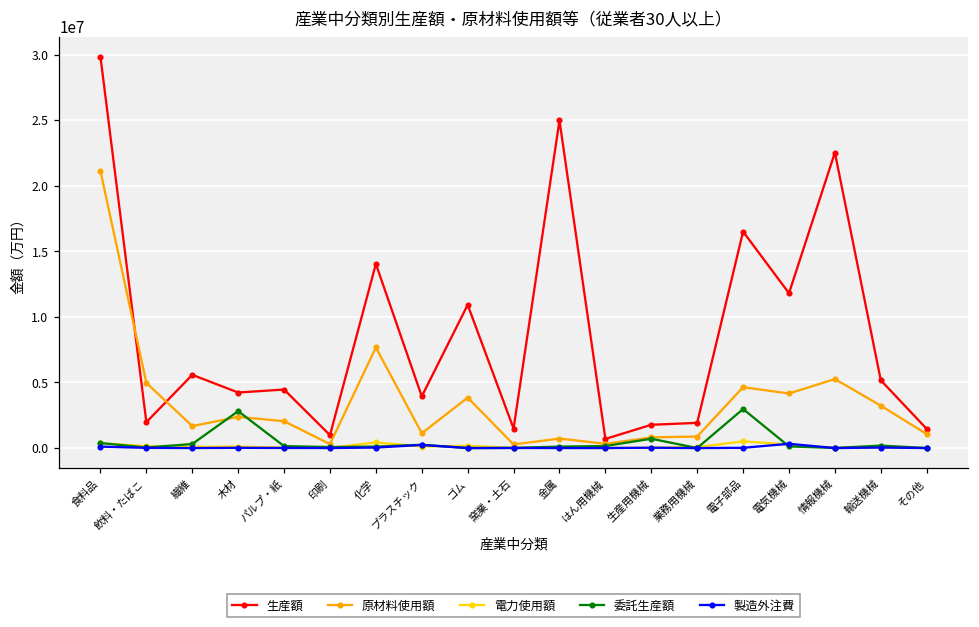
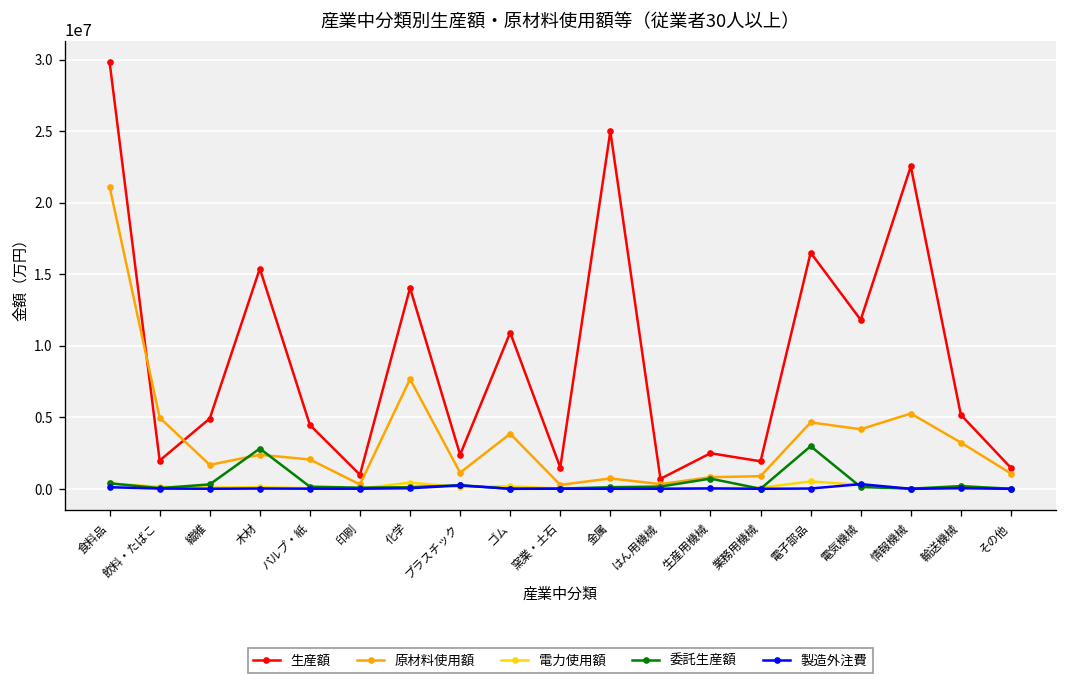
生産額, 繊維: 5600000 -> 4900000
生産額, 木材: 4200000 -> 15400000
生産額, プラスチック: 3900000 -> 2400000
生産額, 生産用機械: 1800000 -> 2500000
